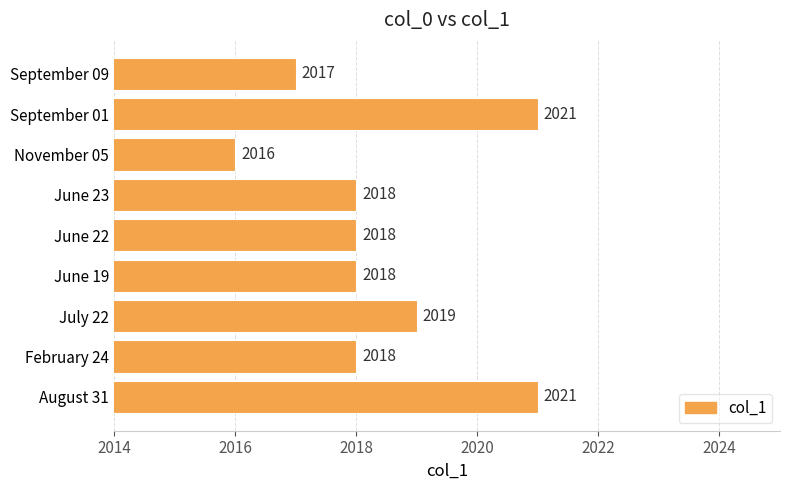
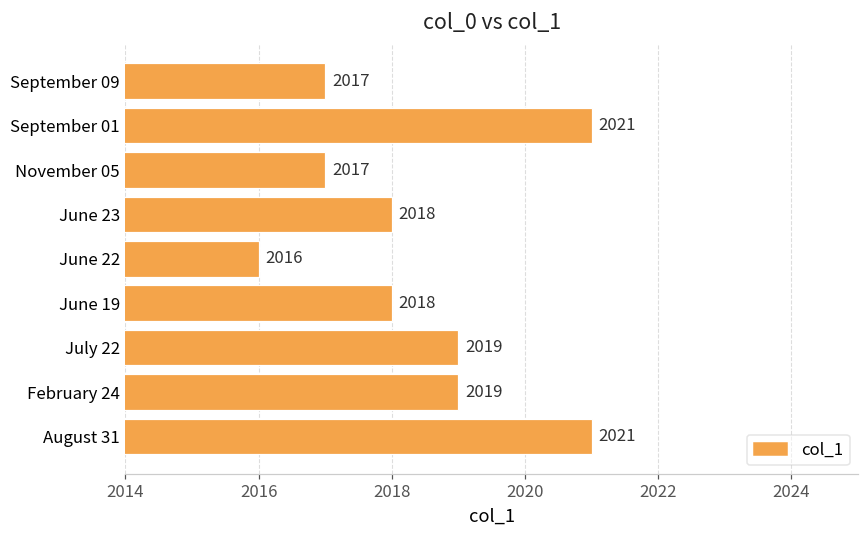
November 05: 2016 -> 2017
June 22: 2018 -> 2016
February 24: 2018 -> 2019
